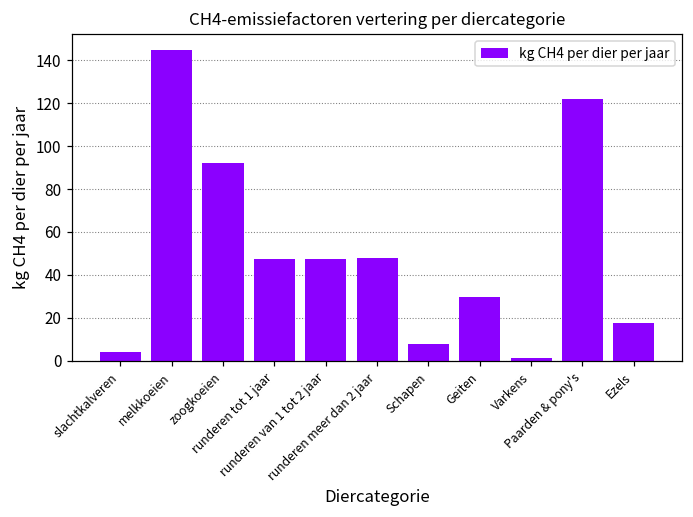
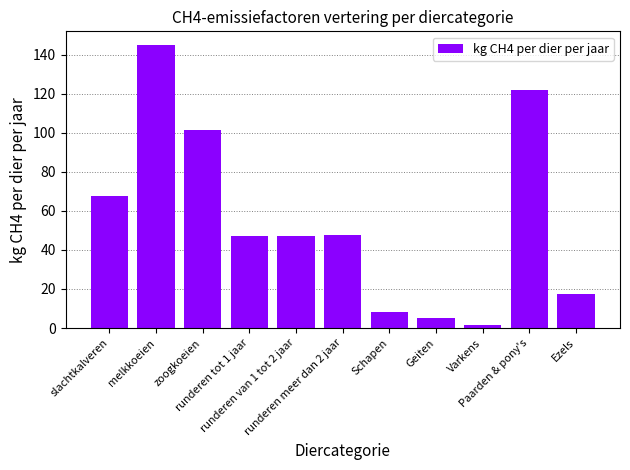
slachtkalveren: 4 -> 68
zoogkoeien: 92 -> 102
Geiten: 30 -> 5
